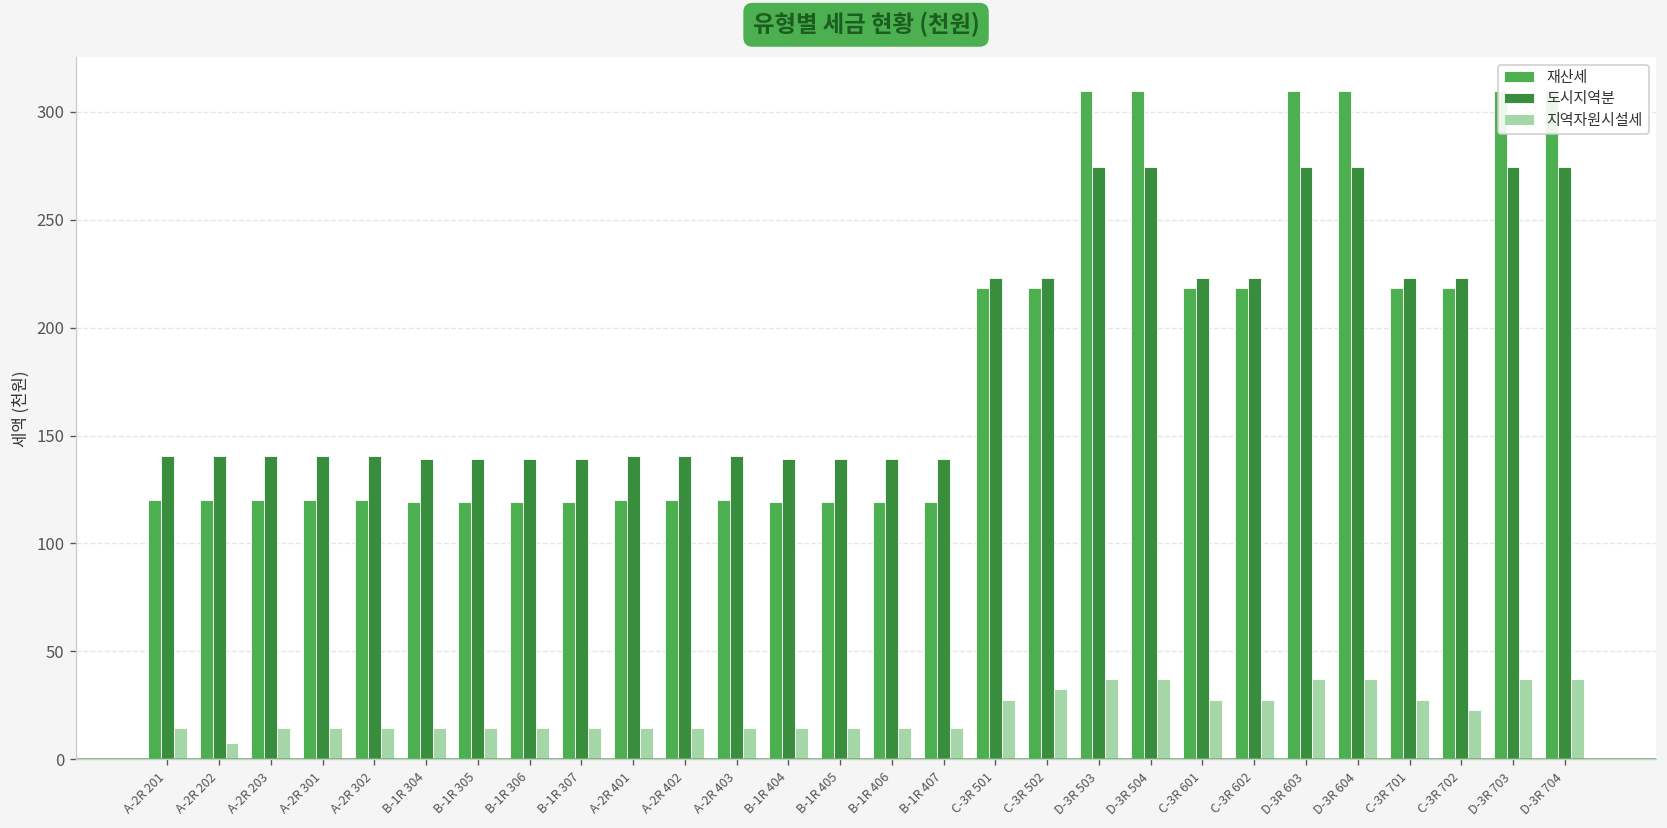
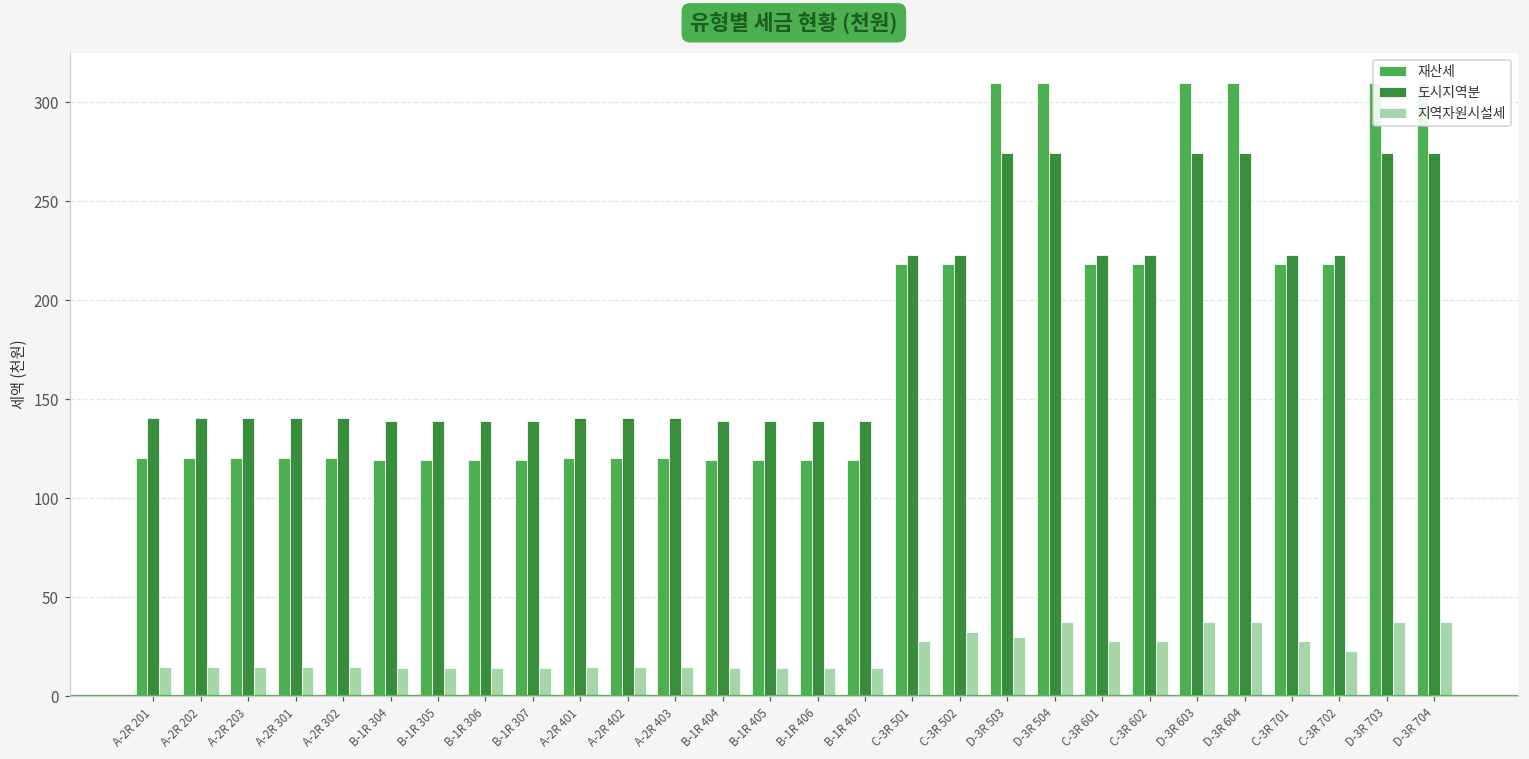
지역자원시설세, A-2R 202: 8 -> 15
지역자원시설세, D-3R 503: 37 -> 30
